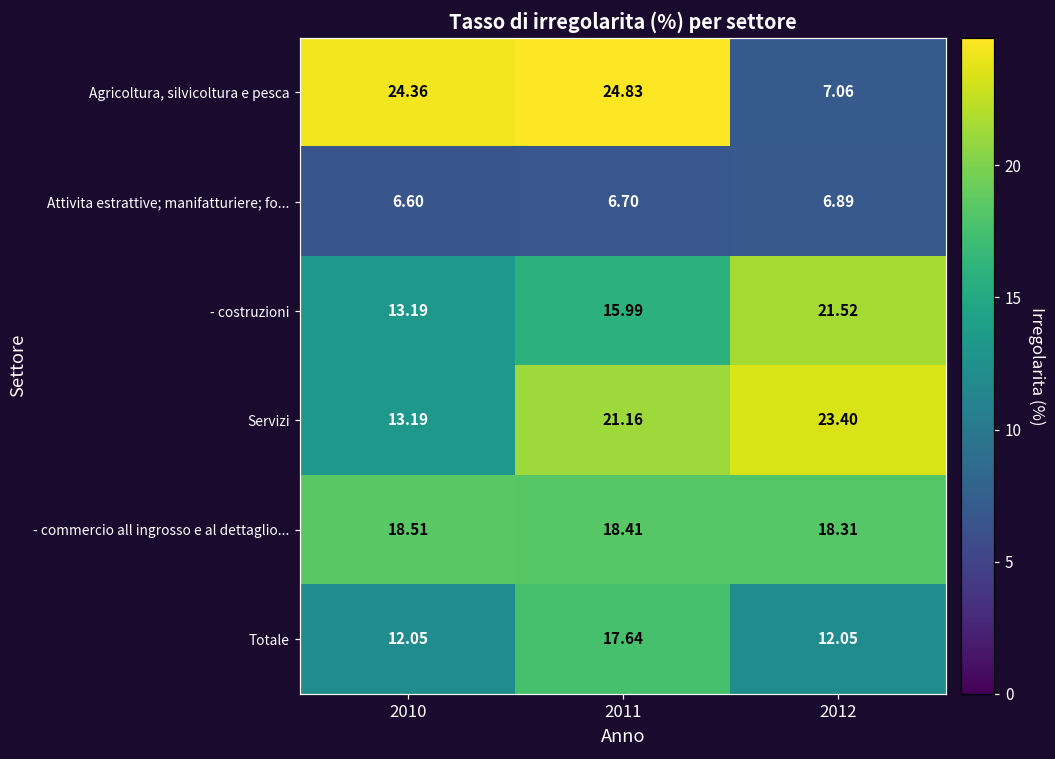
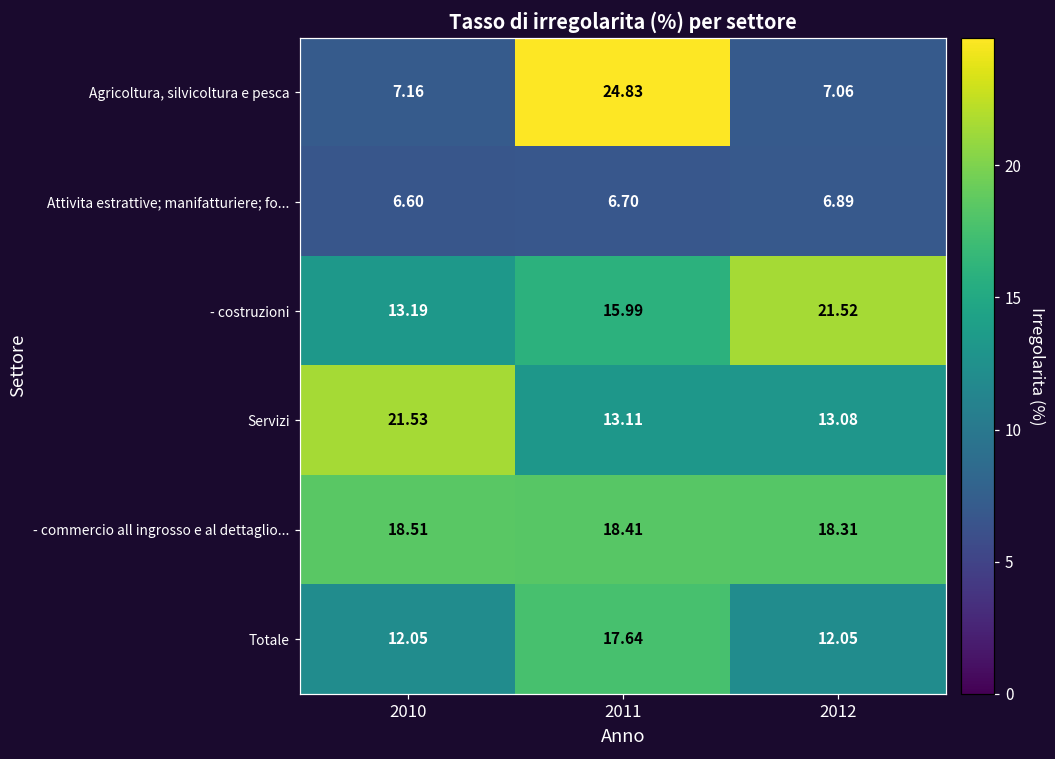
Agricoltura, silvicoltura e pesca, 2010: 24.36 -> 7.16
Servizi, 2010: 13.19 -> 21.53
Servizi, 2011: 21.16 -> 13.11
Servizi, 2012: 23.40 -> 13.08
